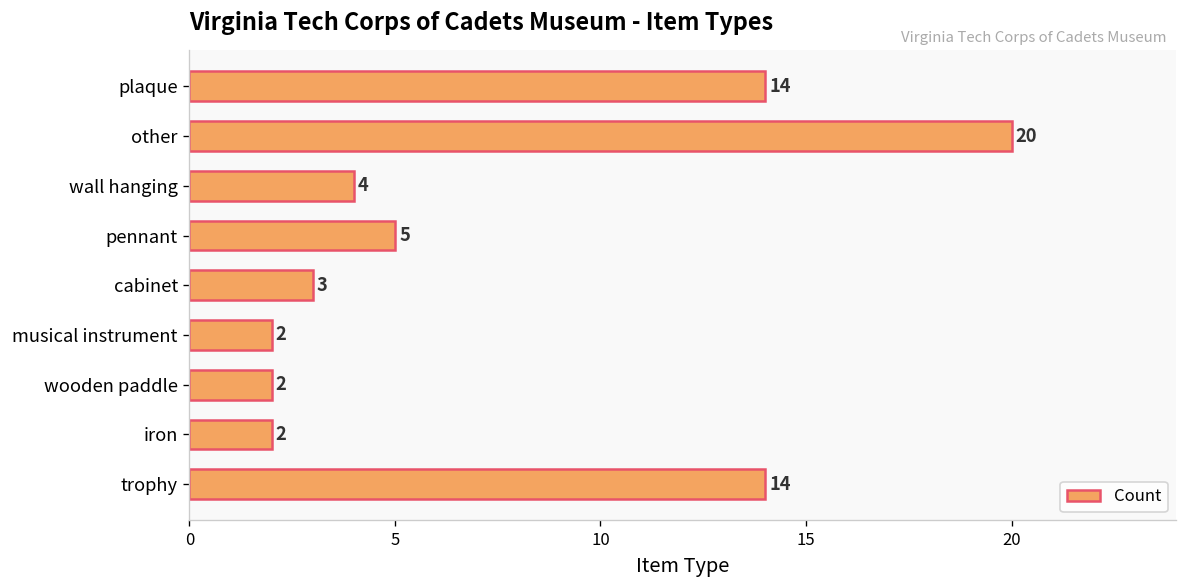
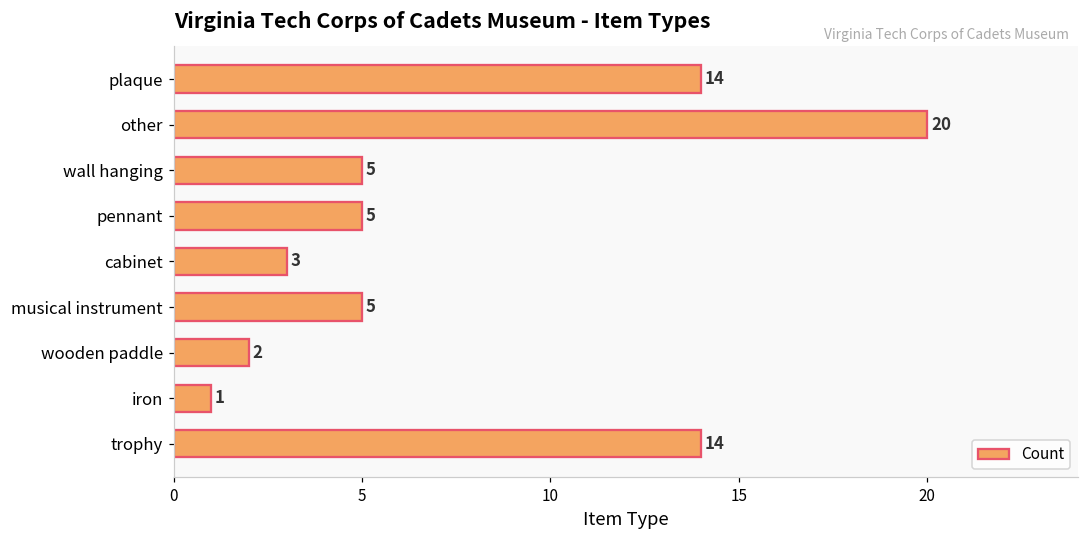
wall hanging: 4 -> 5
musical instrument: 2 -> 5
iron: 2 -> 1
